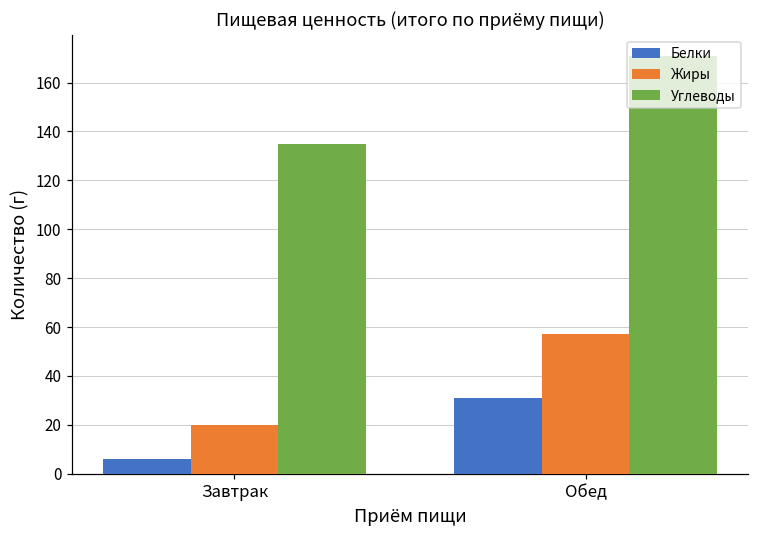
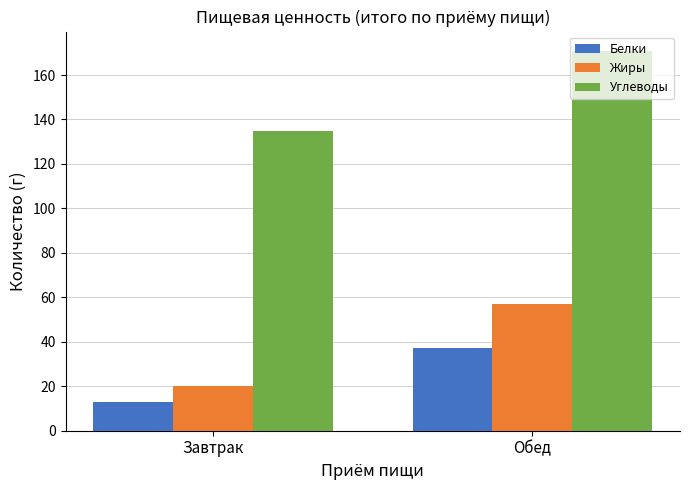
Белки, Завтрак: 6 -> 13
Белки, Обед: 31 -> 37
